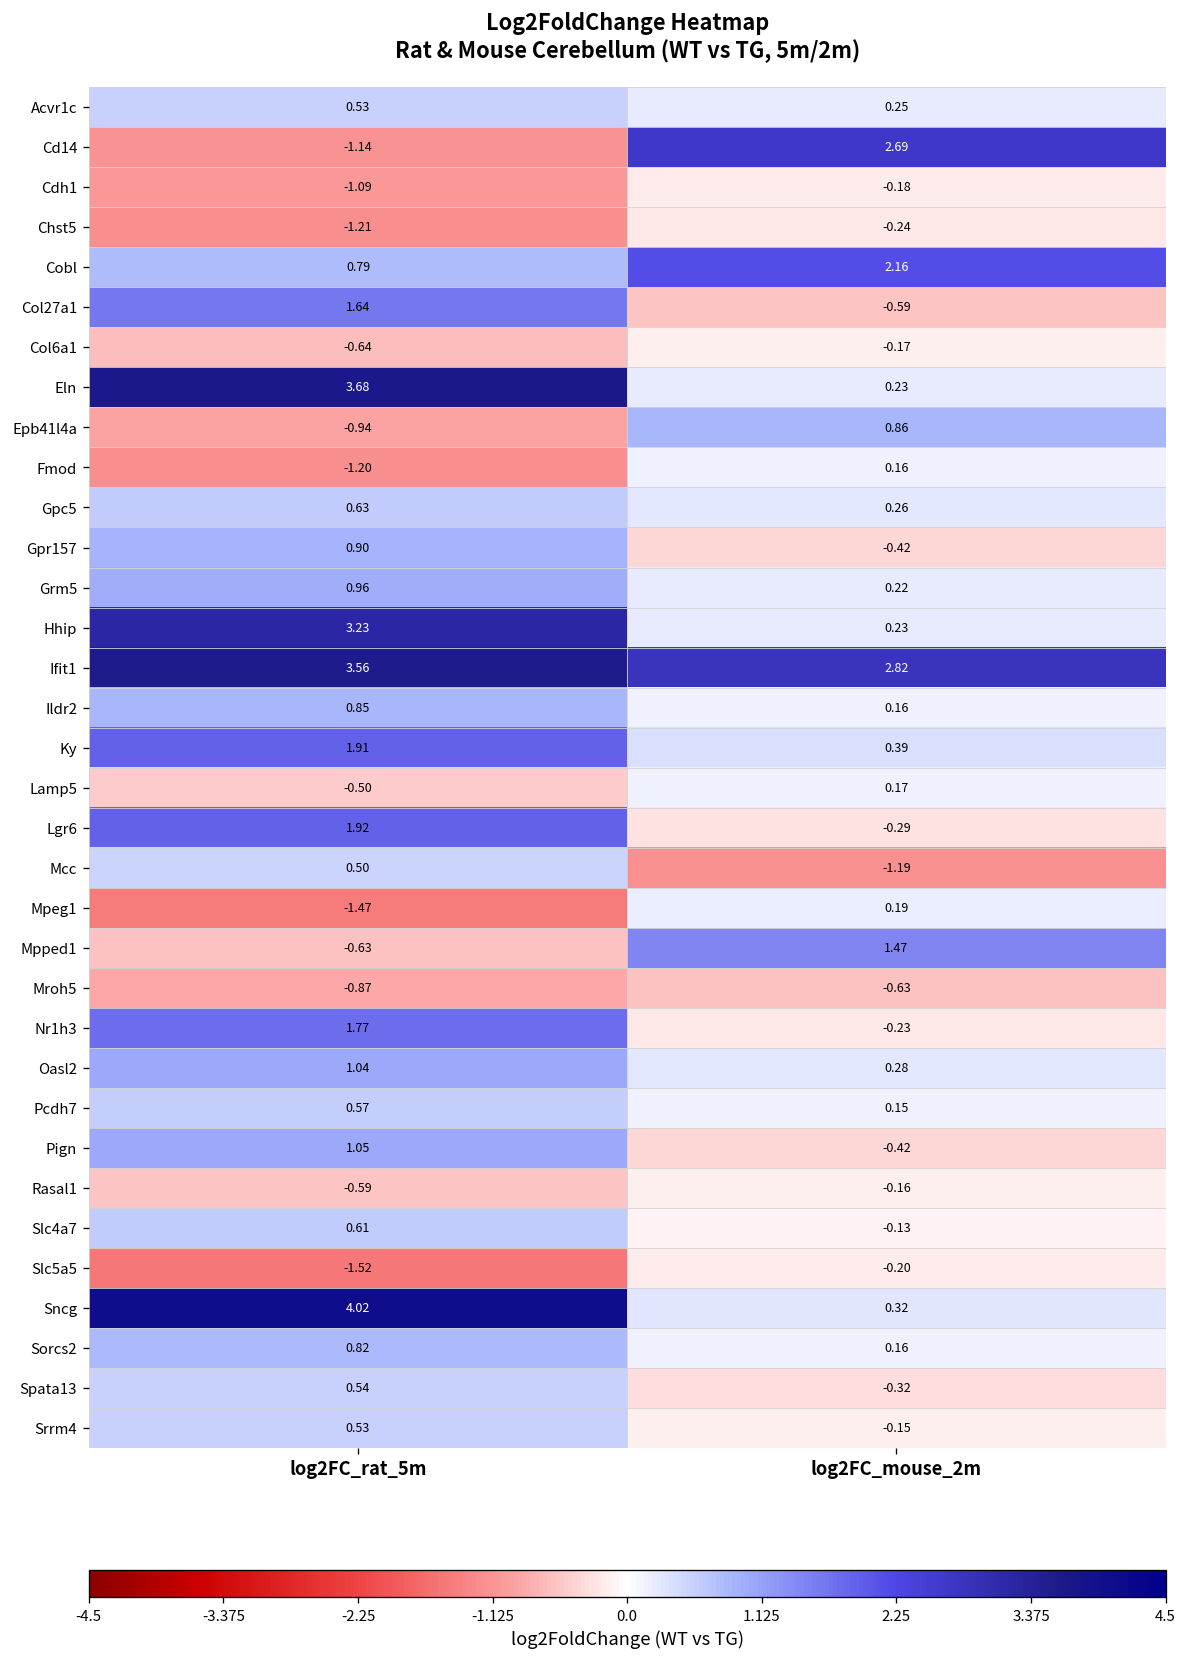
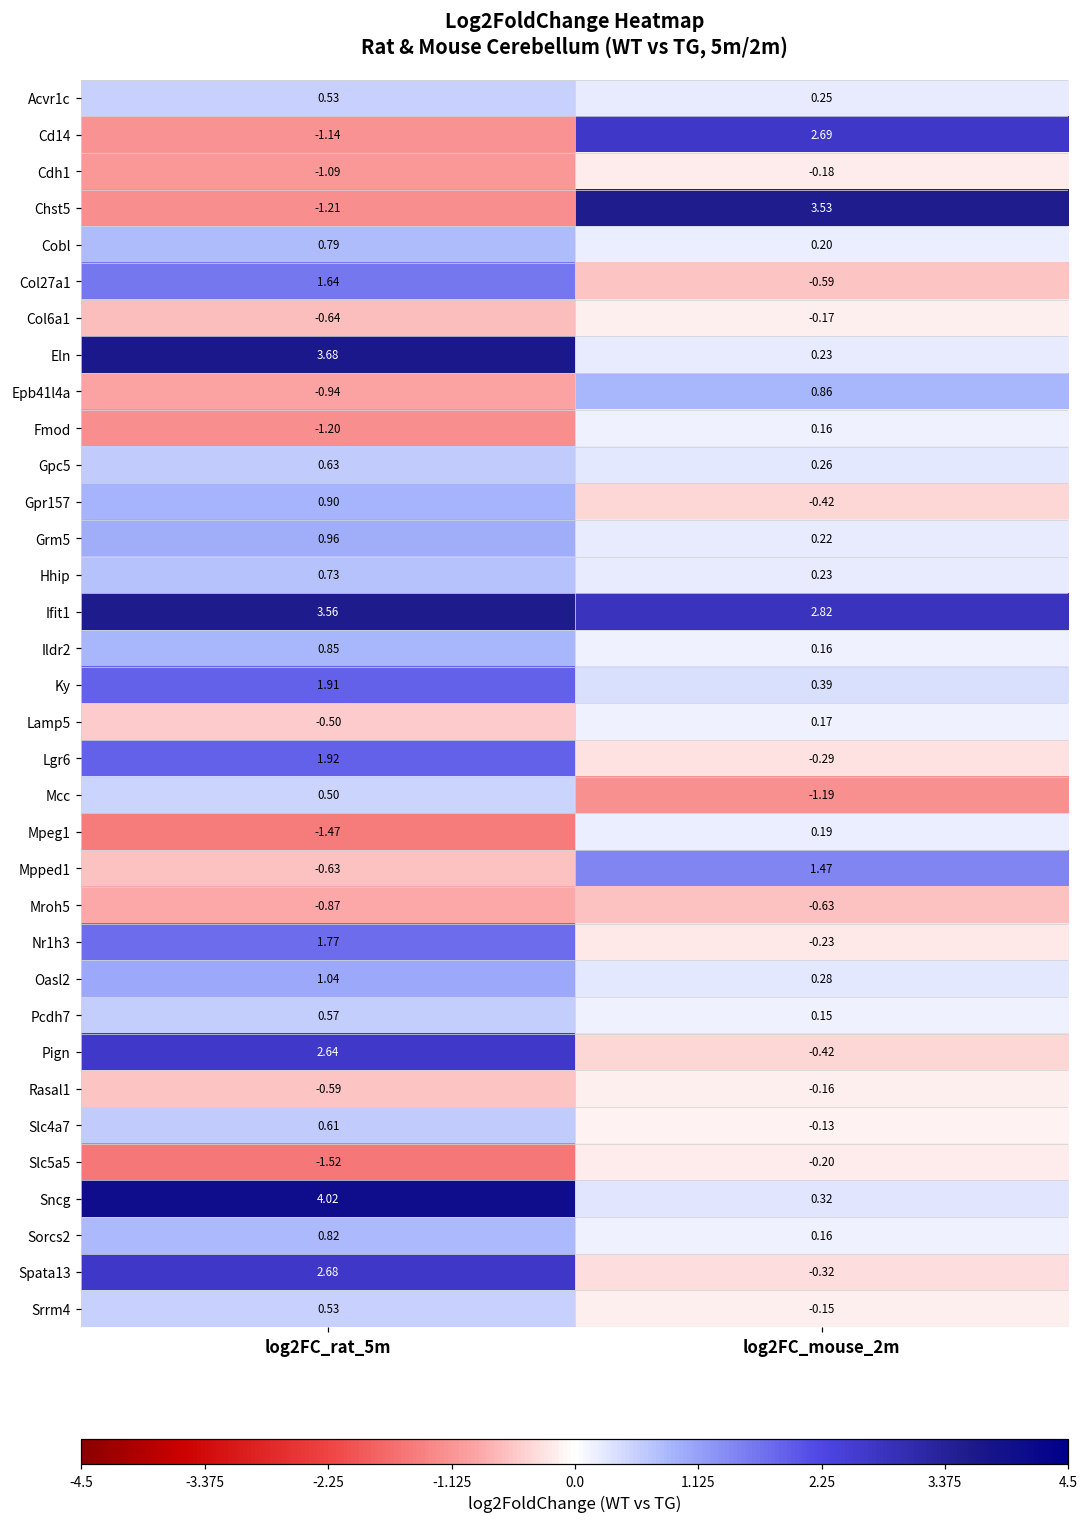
Chst5, log2FC_mouse_2m: -0.24 -> 3.53
Cobl, log2FC_mouse_2m: 2.16 -> 0.20
Hhip, log2FC_rat_5m: 3.23 -> 0.73
Pign, log2FC_rat_5m: 1.05 -> 2.64
Spata13, log2FC_rat_5m: 0.54 -> 2.68
